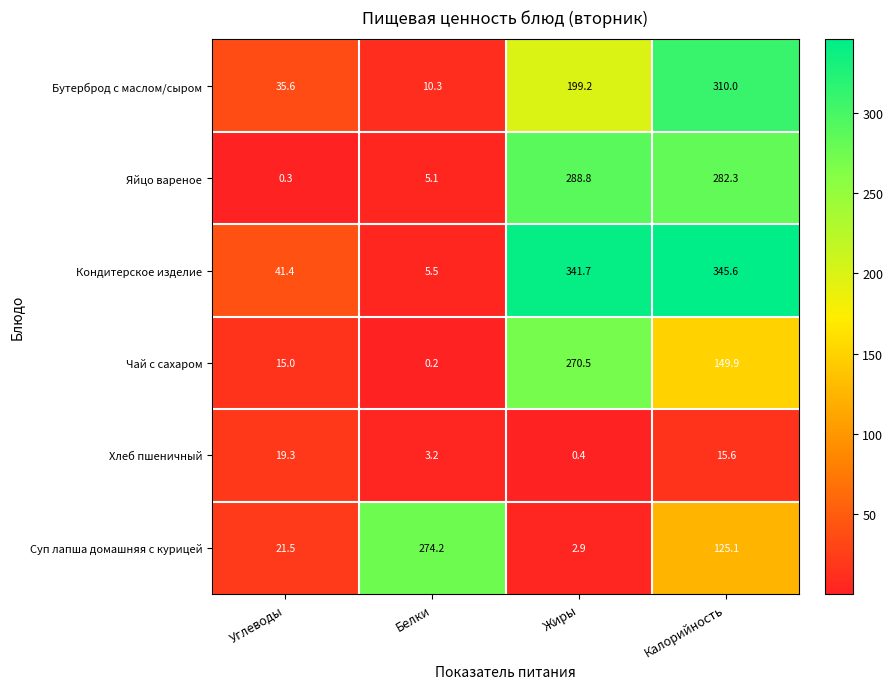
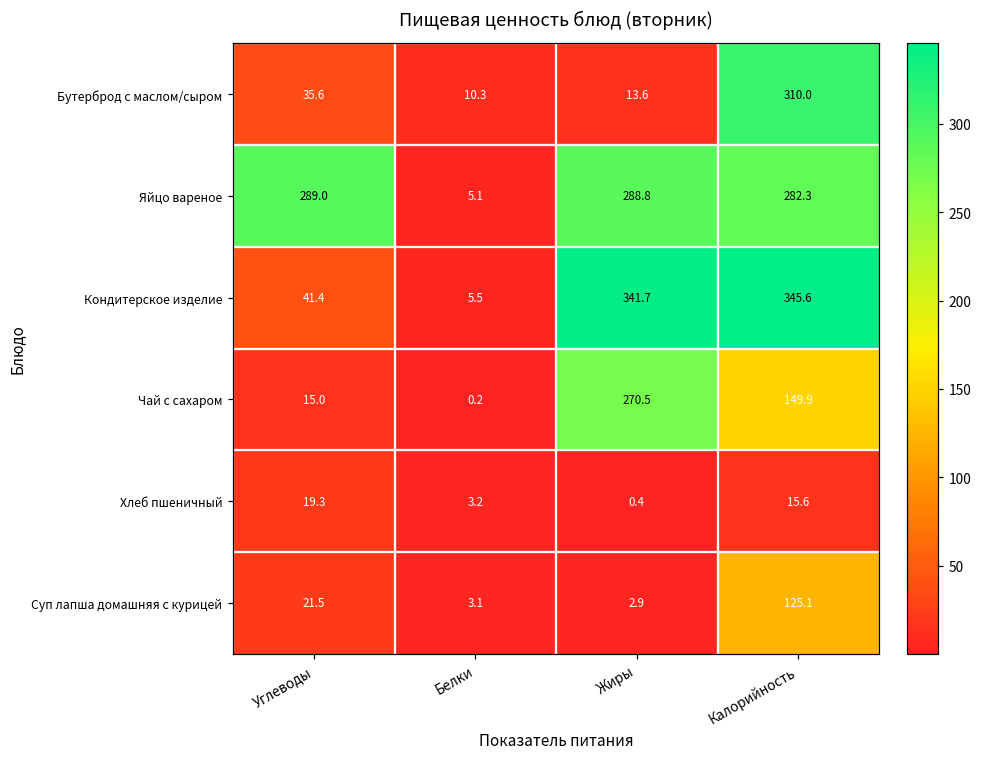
Бутерброд с маслом/сыром, Жиры: 199.2 -> 13.6
Яйцо вареное, Углеводы: 0.3 -> 289.0
Суп лапша домашняя с курицей, Белки: 274.2 -> 3.1
